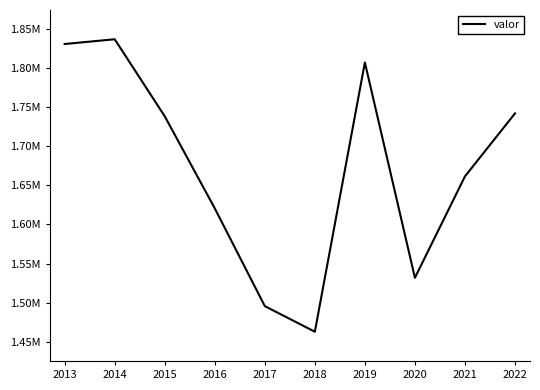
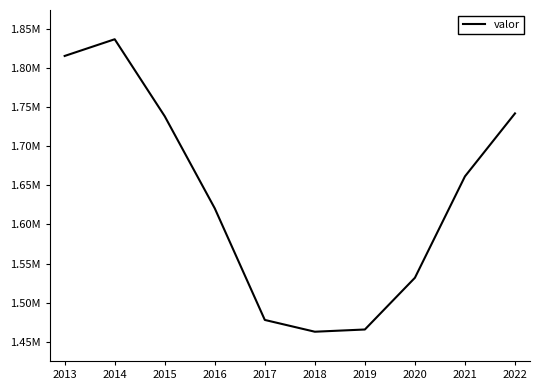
2013: 1830000 -> 1820000
2017: 1500000 -> 1480000
2019: 1810000 -> 1470000
